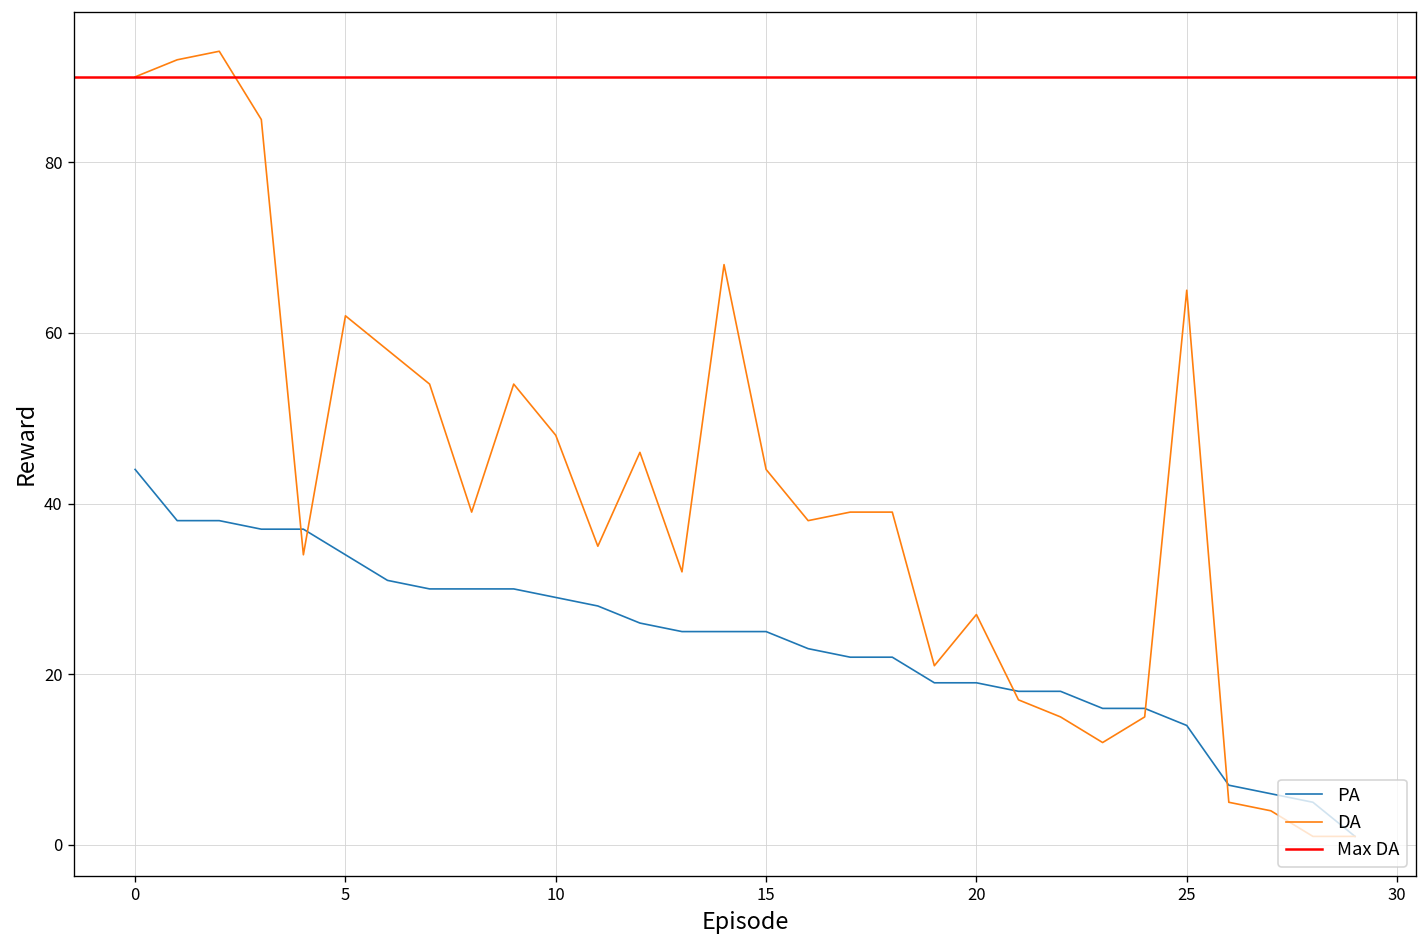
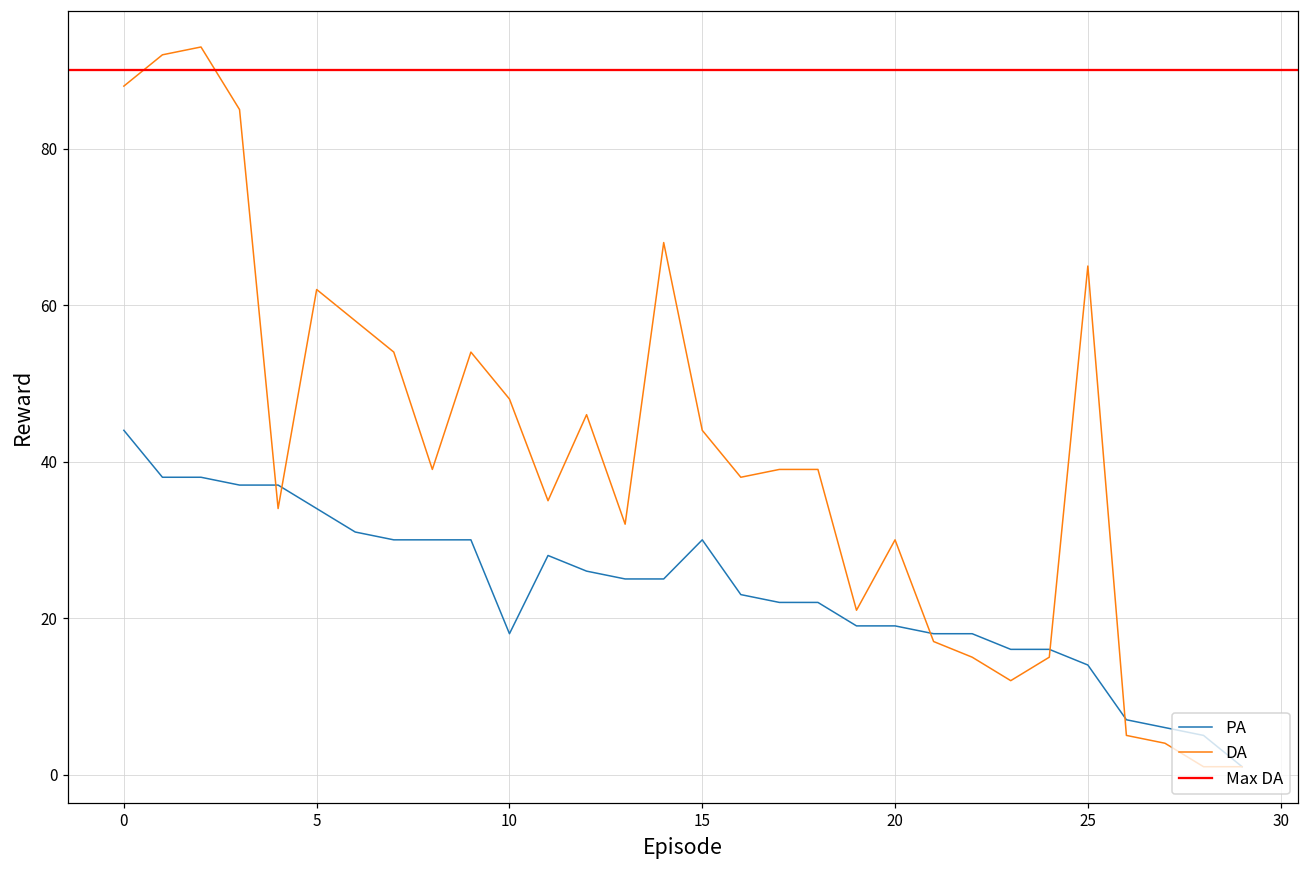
DA, 0: 90 -> 88
PA, 10: 29 -> 18
PA, 15: 25 -> 30
DA, 20: 27 -> 30
